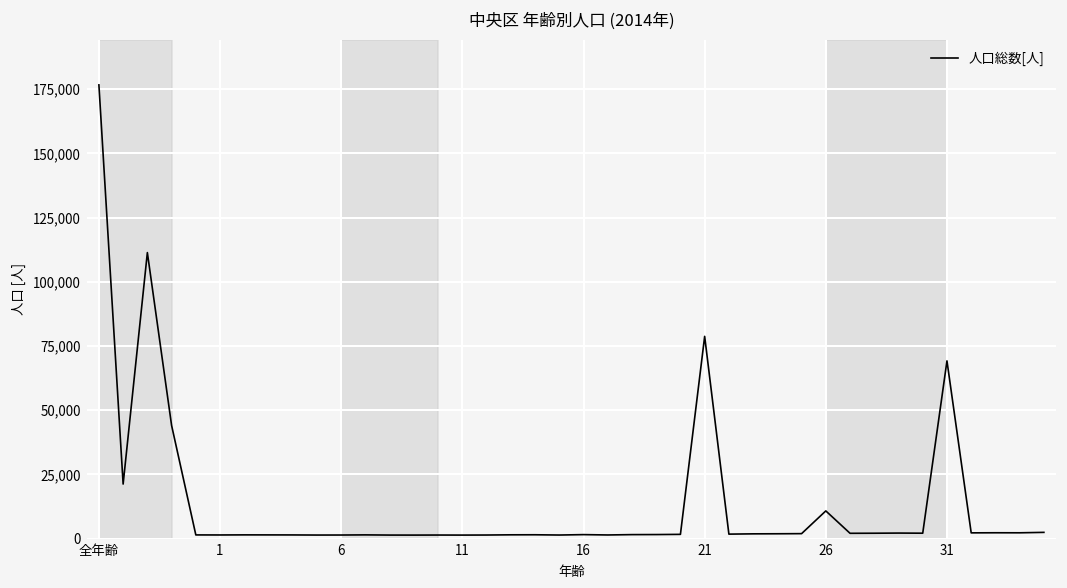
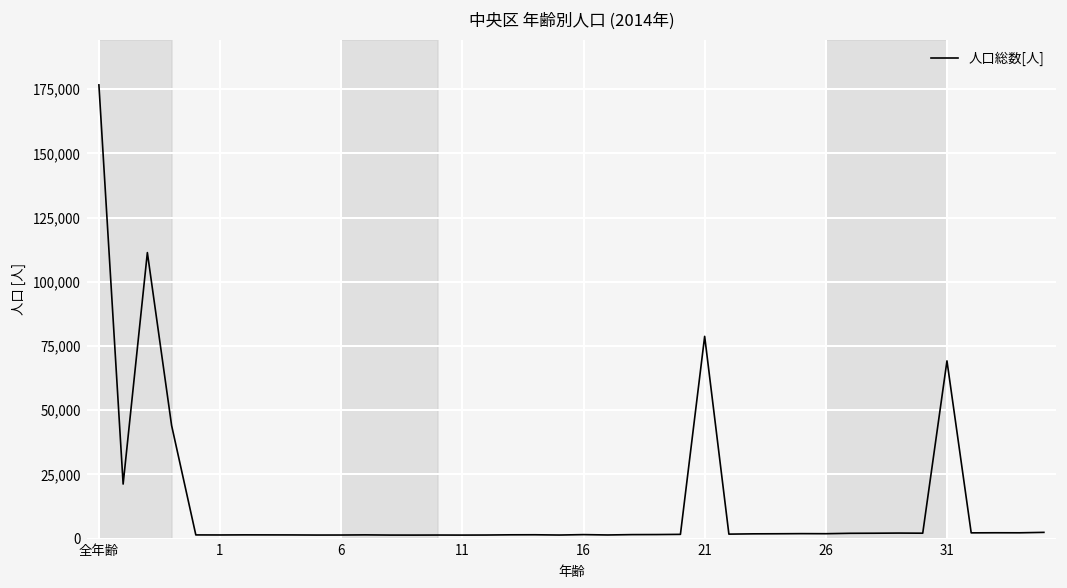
26: 11,000 -> 2,000
